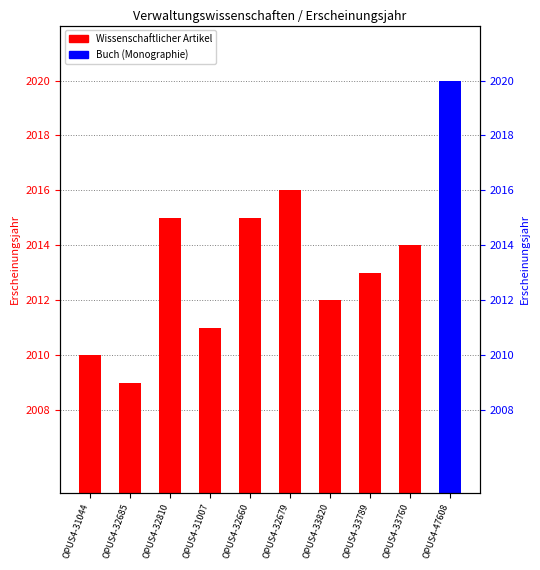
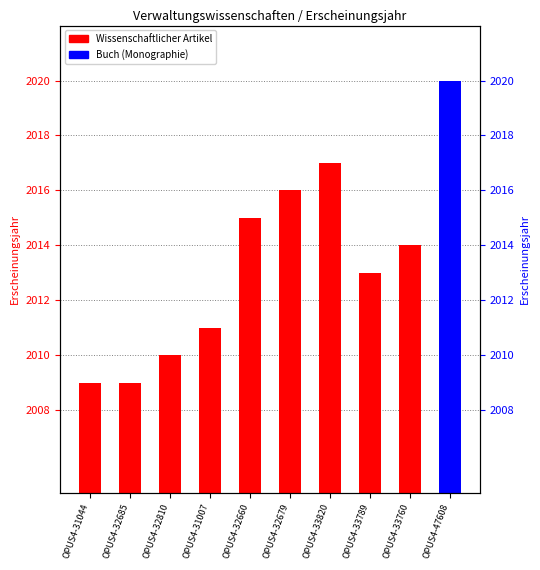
OPUS4-31044: 2010 -> 2009
OPUS4-32810: 2015 -> 2010
OPUS4-33820: 2012 -> 2017
